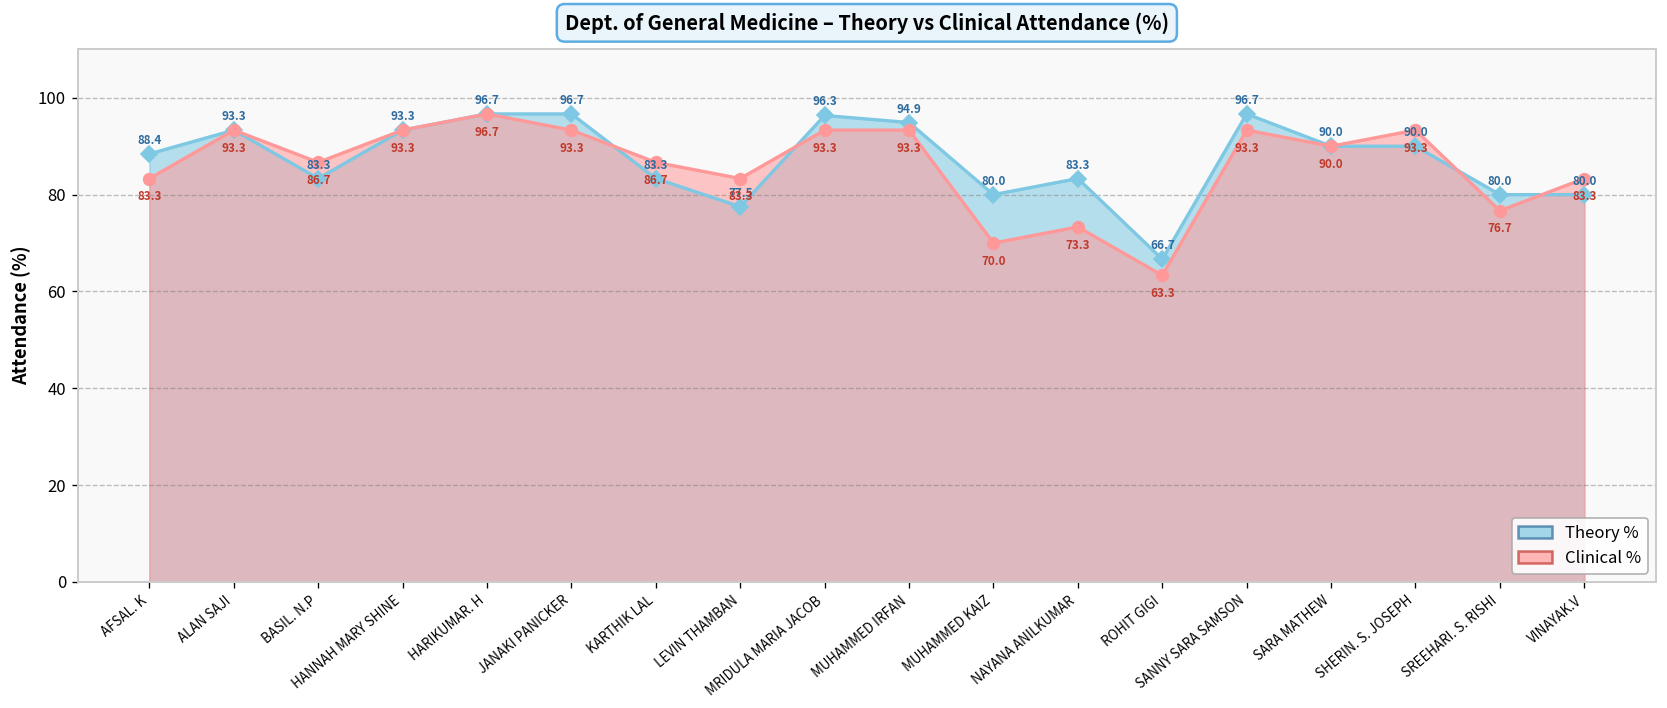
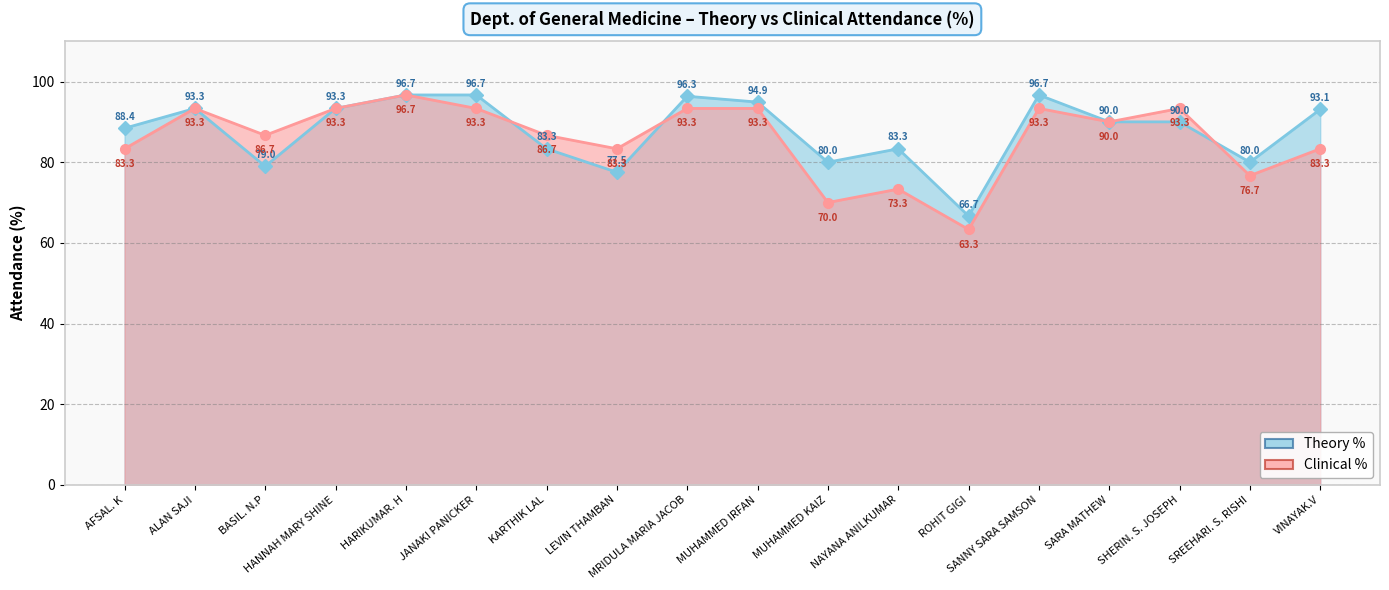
Theory %, BASIL. N.P: 83.3 -> 79.0
Theory %, VINAYAK.V: 80.0 -> 93.1
